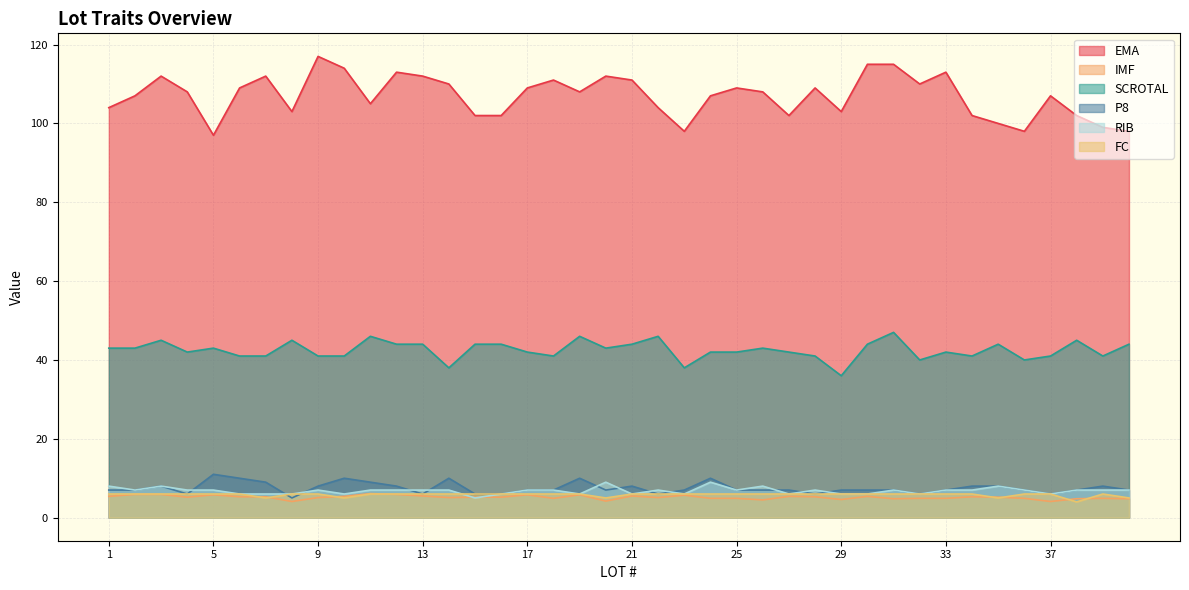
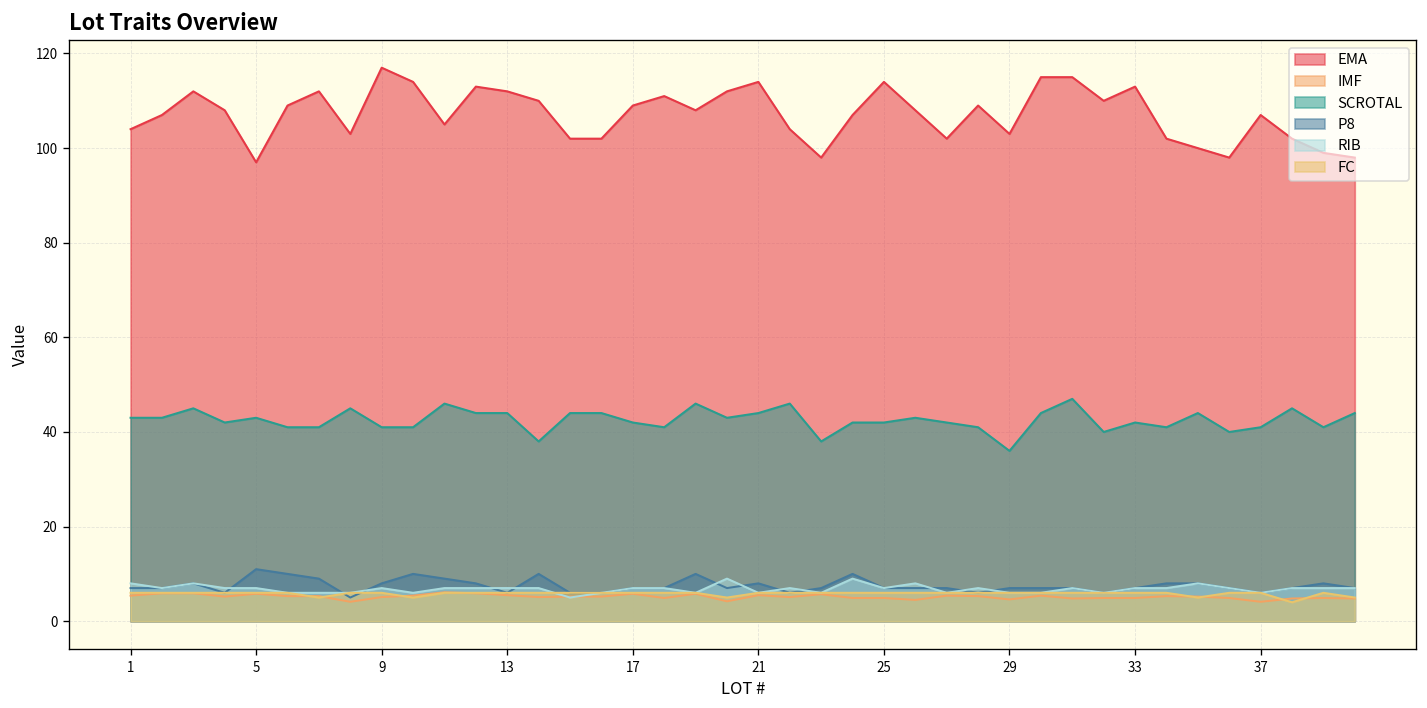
EMA, 21: 111 -> 114
EMA, 25: 109 -> 114
